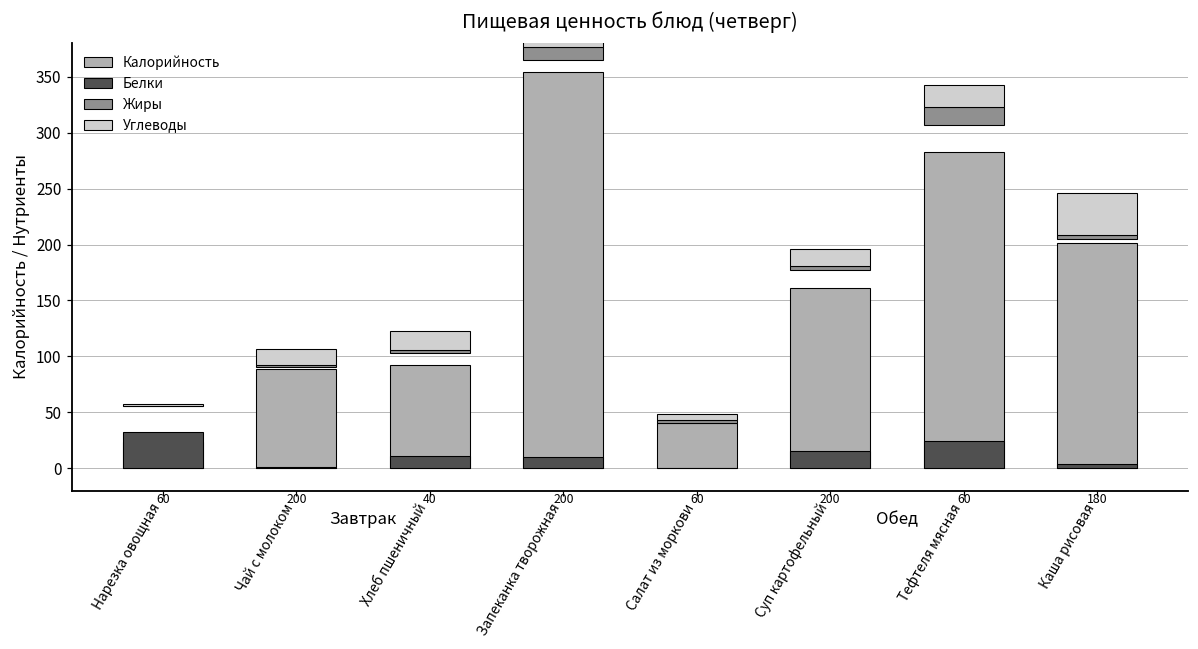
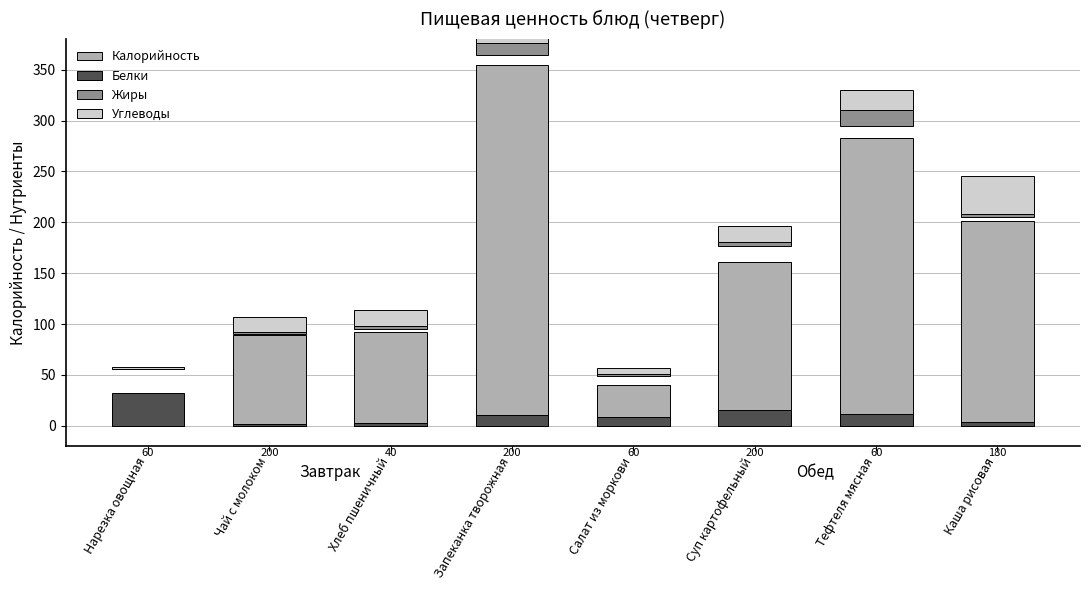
Белки, Хлеб пшеничный: 11 -> 3
Белки, Салат из моркови: 1 -> 9
Белки, Тефтеля мясная: 24 -> 12
